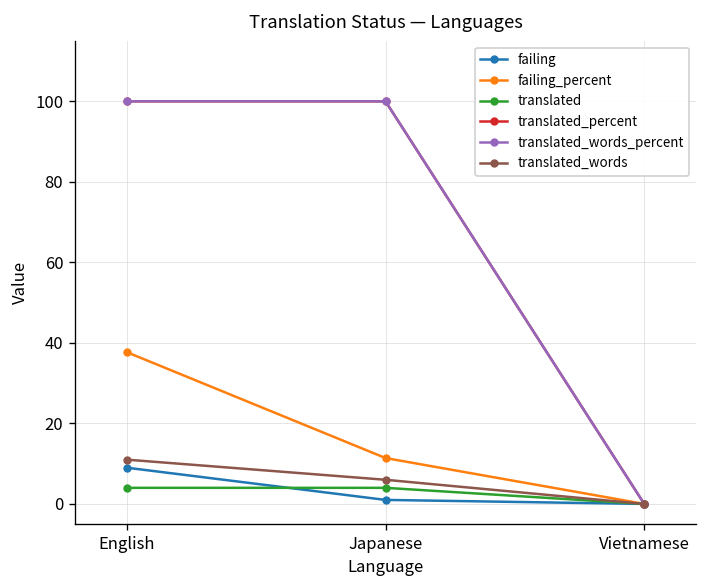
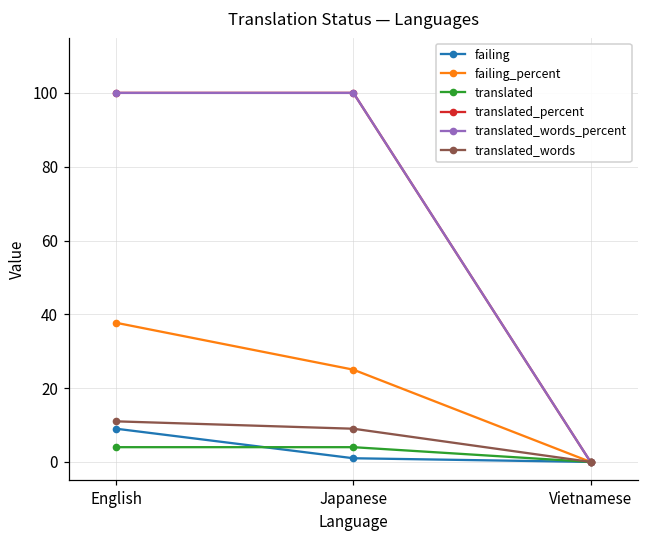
failing_percent, Japanese: 11 -> 25
translated_words, Japanese: 6 -> 9
